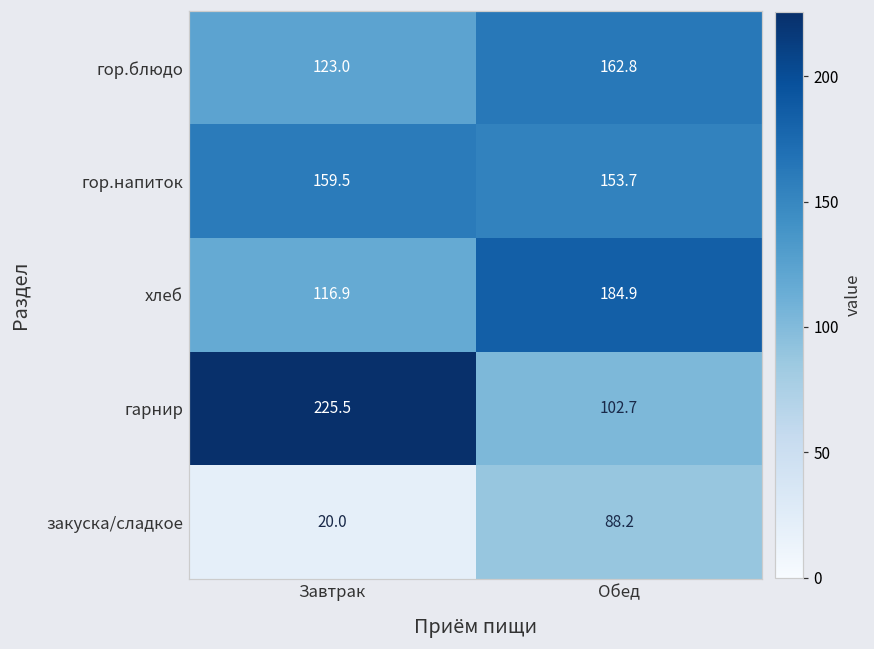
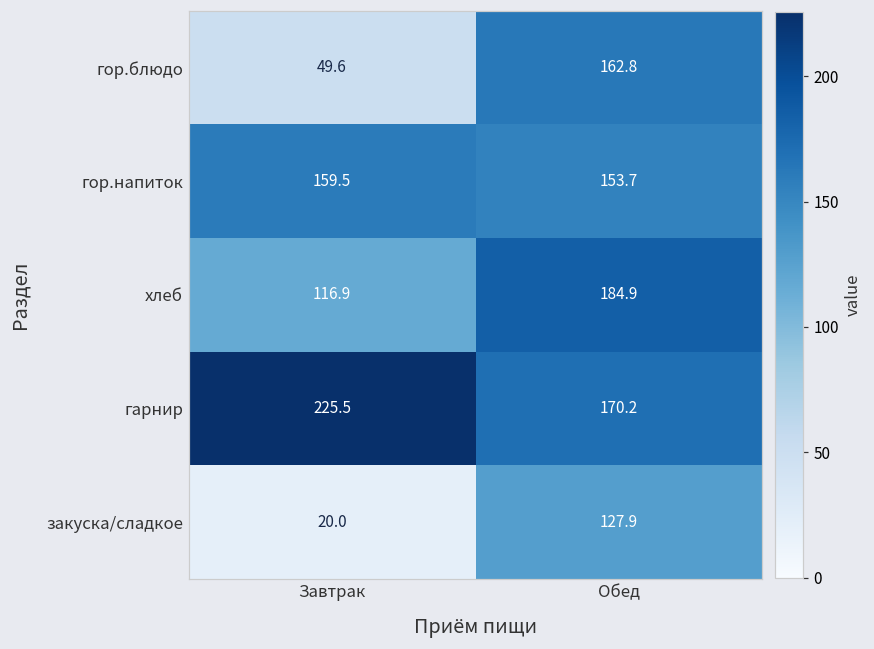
гор.блюдо, Завтрак: 123.0 -> 49.6
гарнир, Обед: 102.7 -> 170.2
закуска/сладкое, Обед: 88.2 -> 127.9
